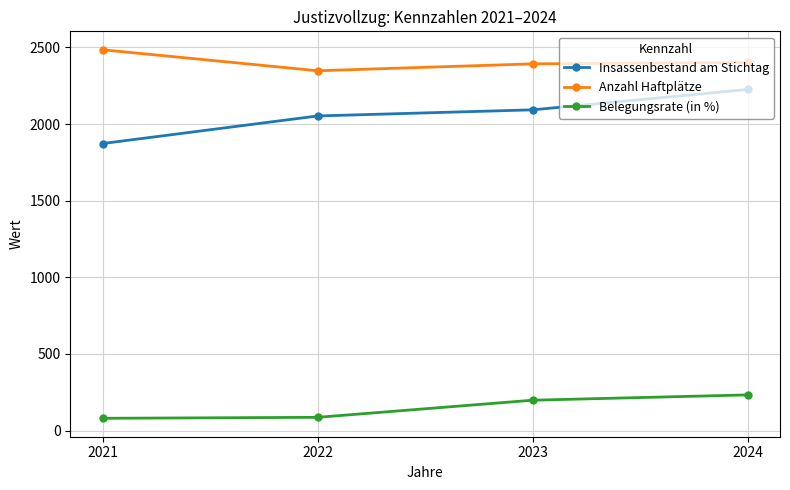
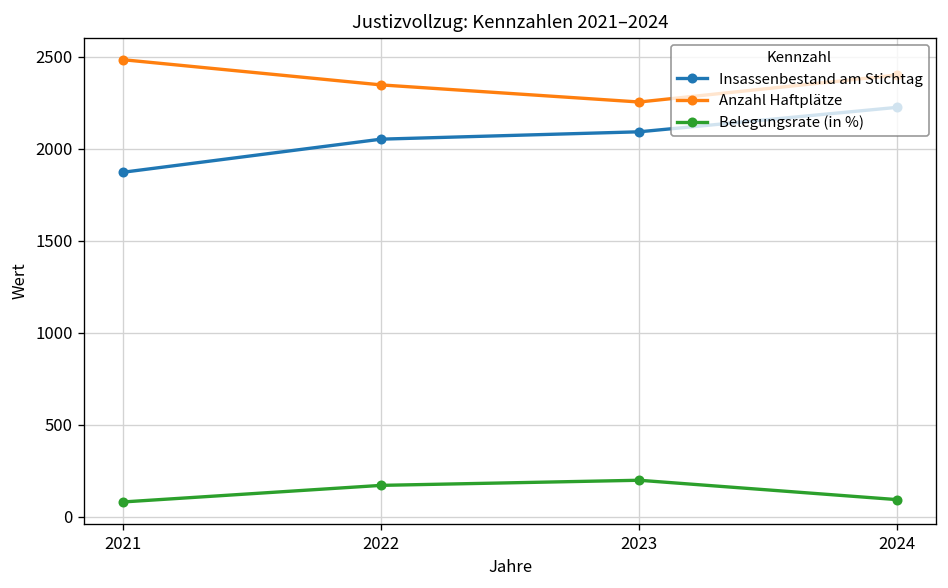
Belegungsrate (in %), 2022: 90 -> 170
Anzahl Haftplätze, 2023: 2390 -> 2260
Belegungsrate (in %), 2024: 230 -> 90
